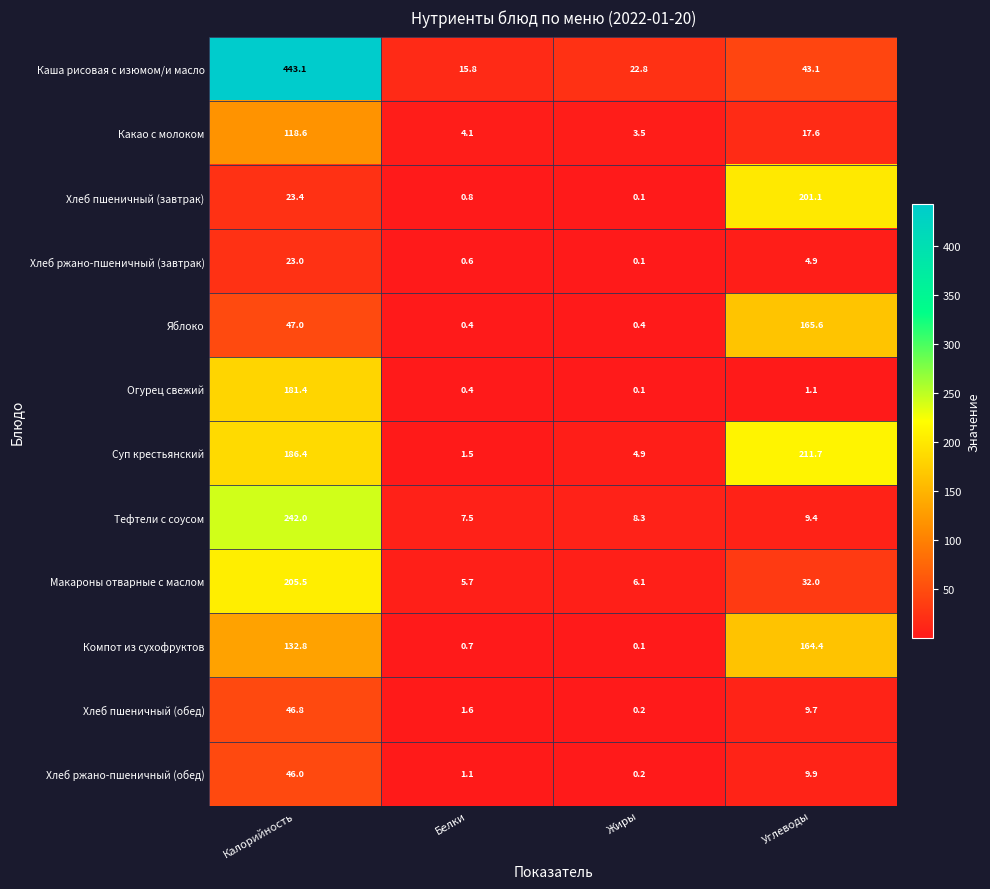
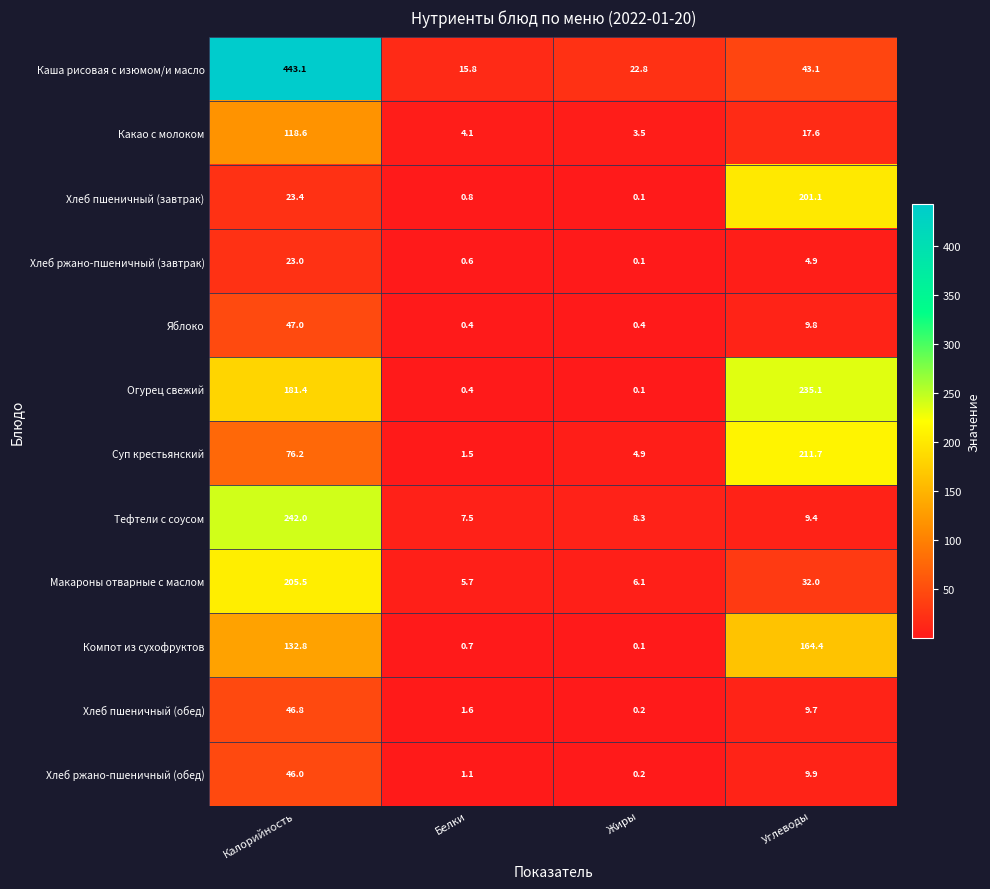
Яблоко, Углеводы: 165.6 -> 9.8
Огурец свежий, Углеводы: 1.1 -> 235.1
Суп крестьянский, Калорийность: 186.4 -> 76.2
